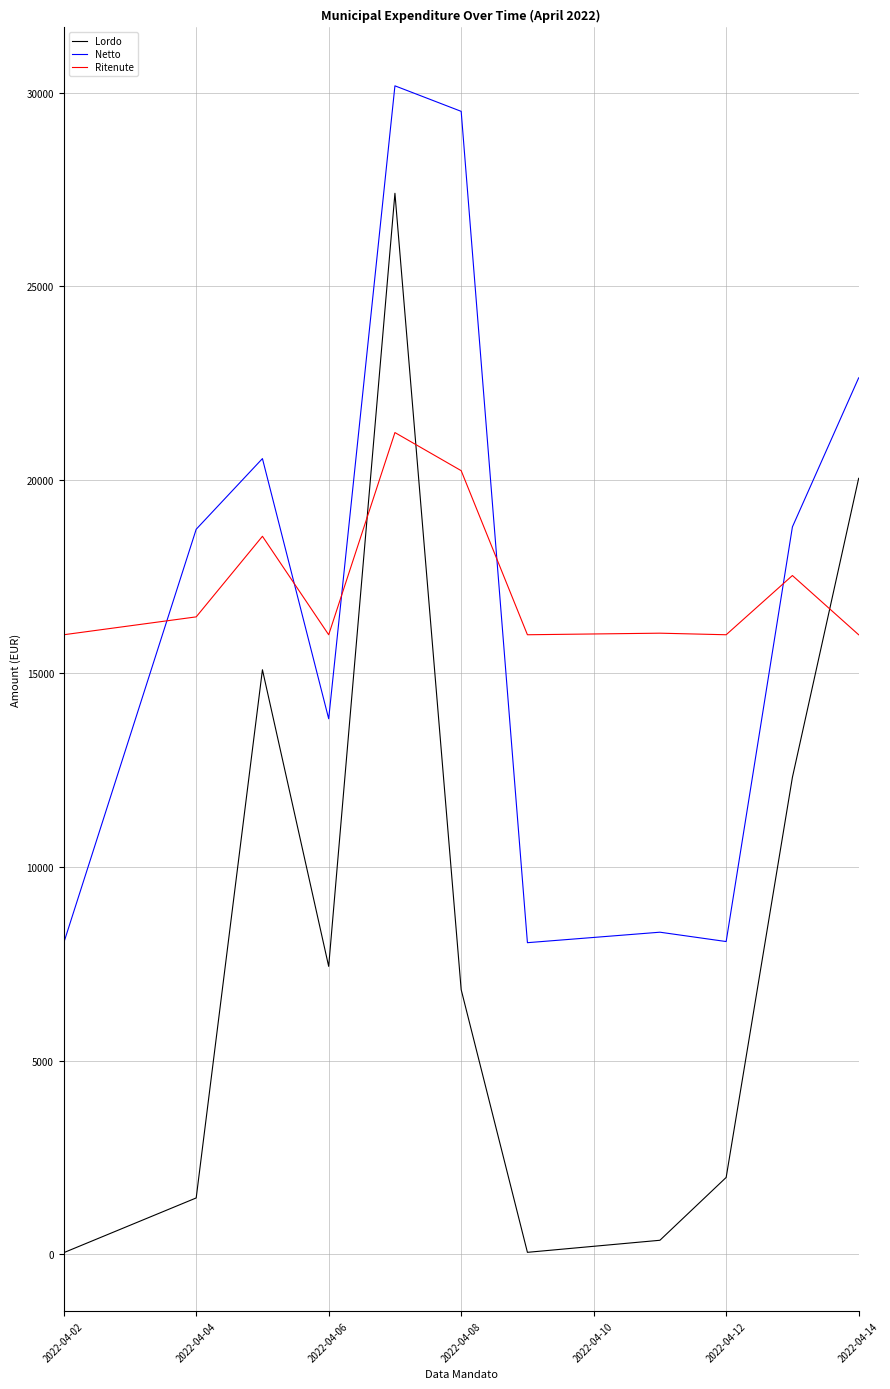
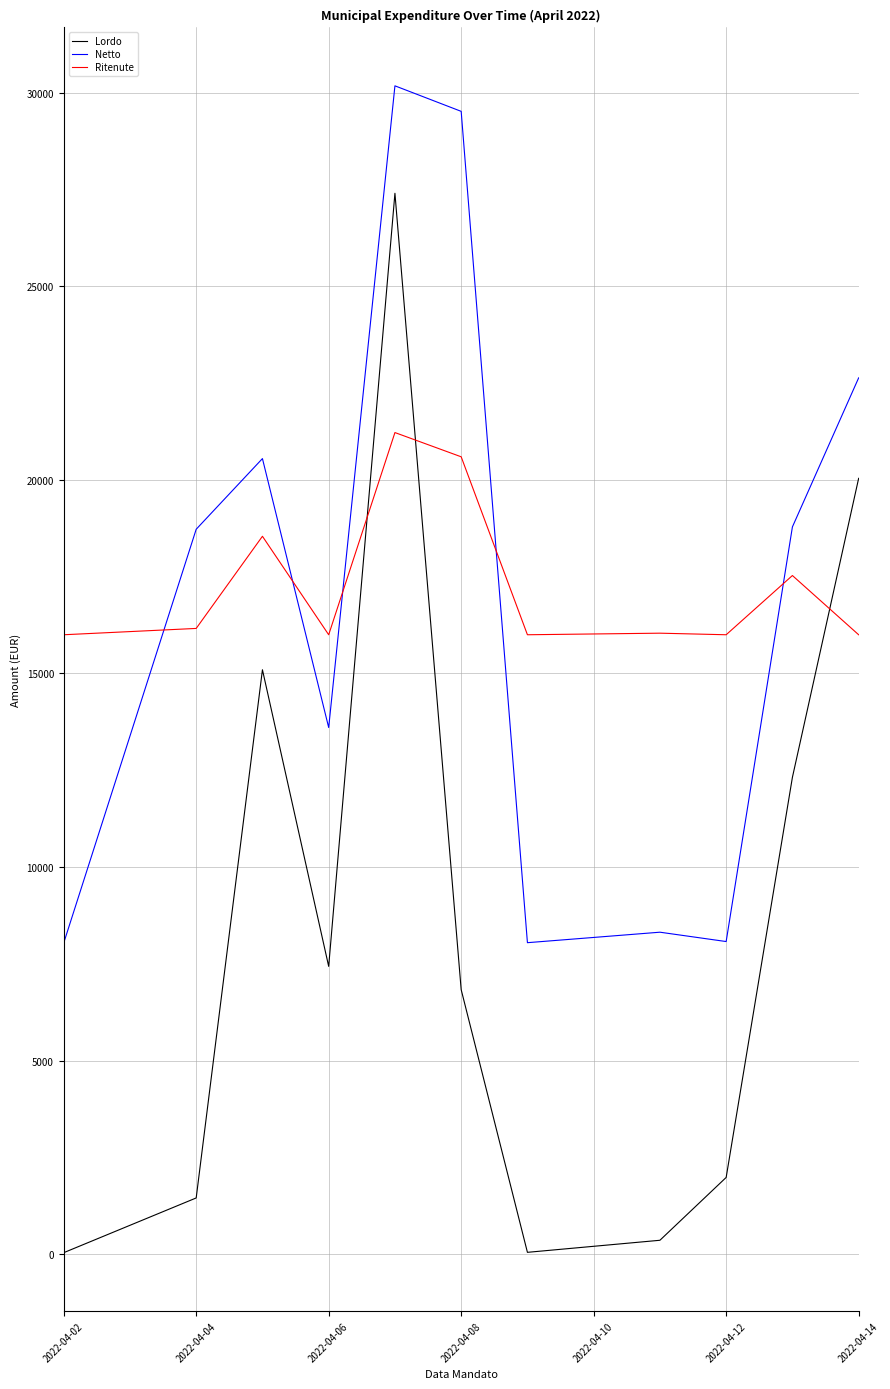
Ritenute, 2022-04-04: 16500 -> 16200
Netto, 2022-04-06: 13800 -> 13600
Ritenute, 2022-04-08: 20200 -> 20600
